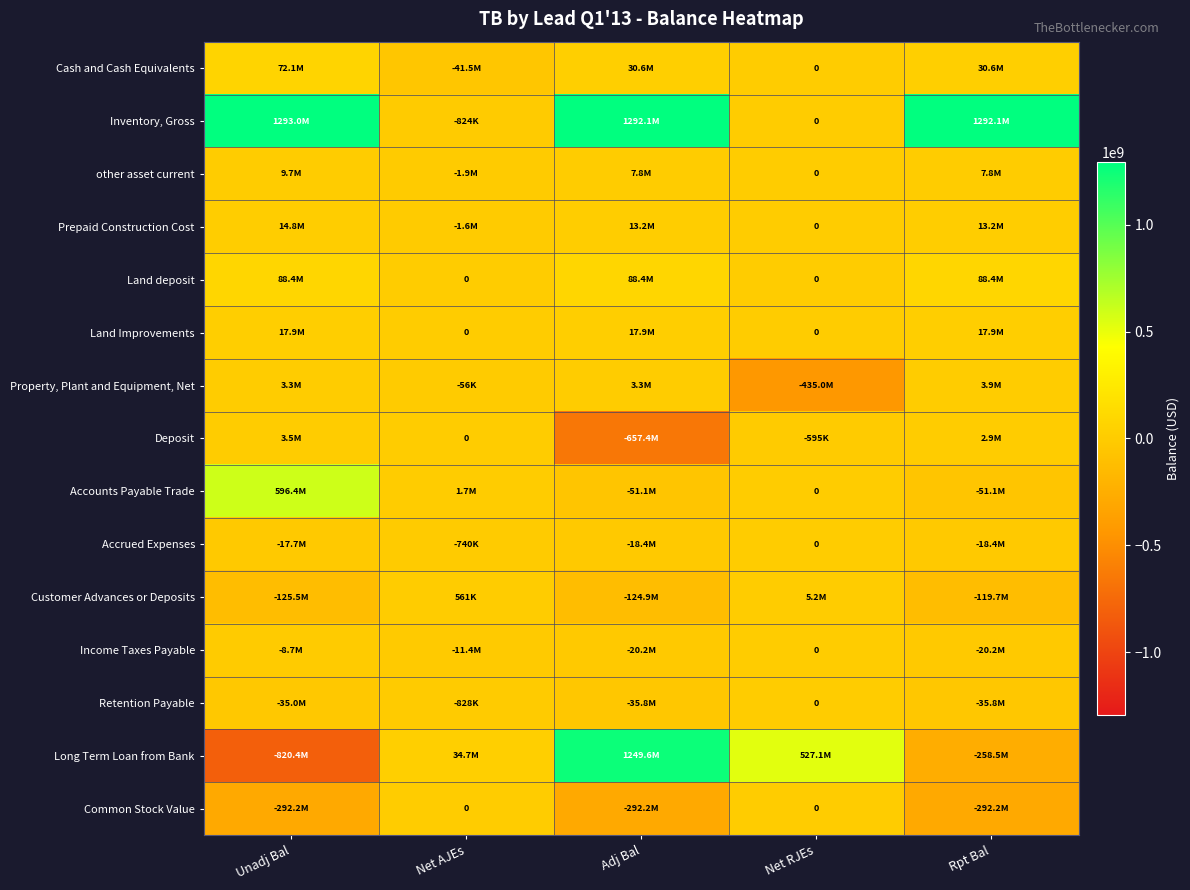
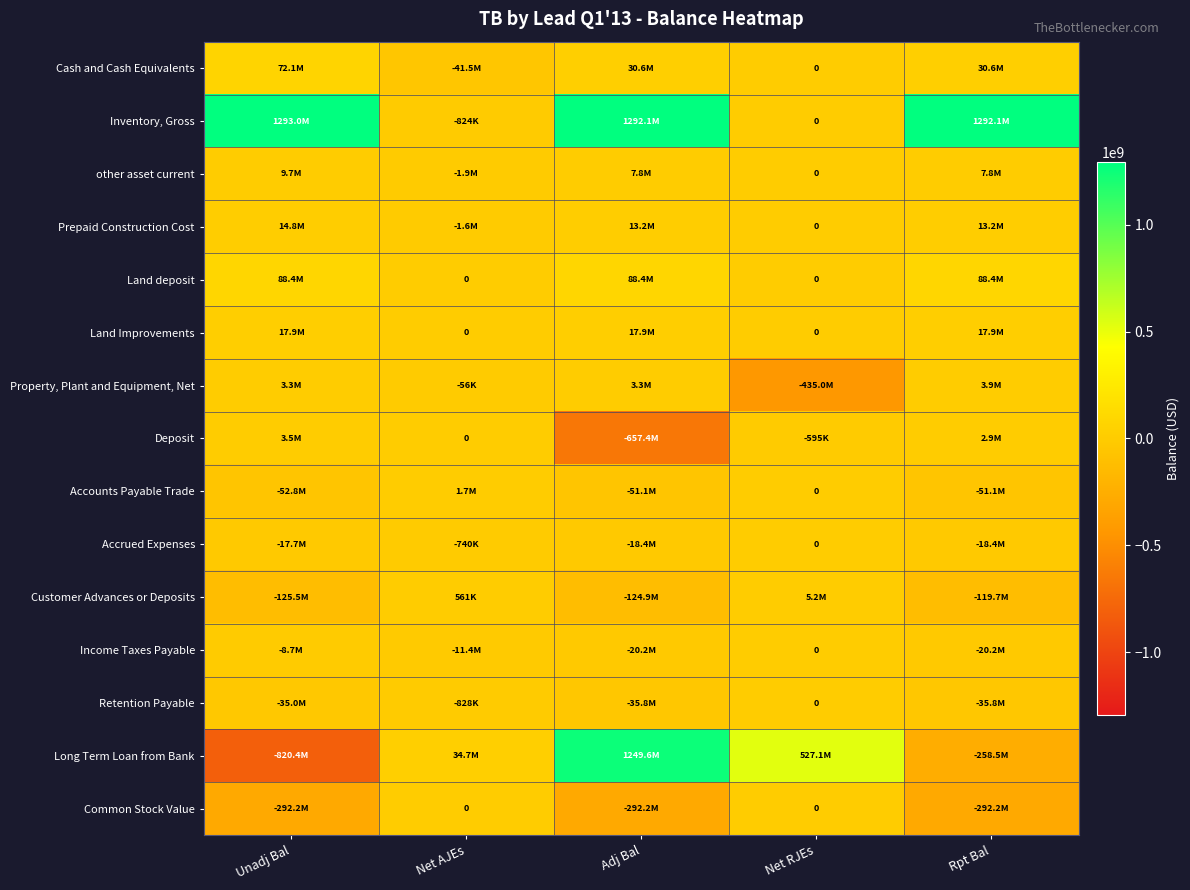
Accounts Payable Trade, Unadj Bal: 596.4M -> -52.8M
